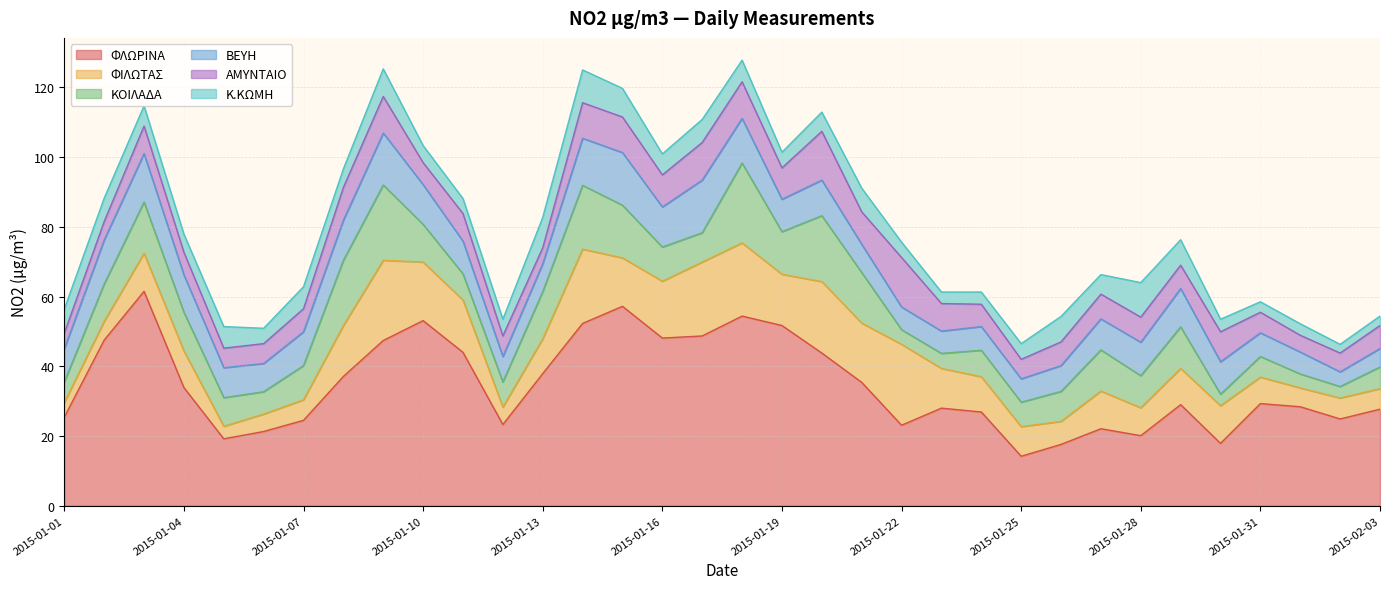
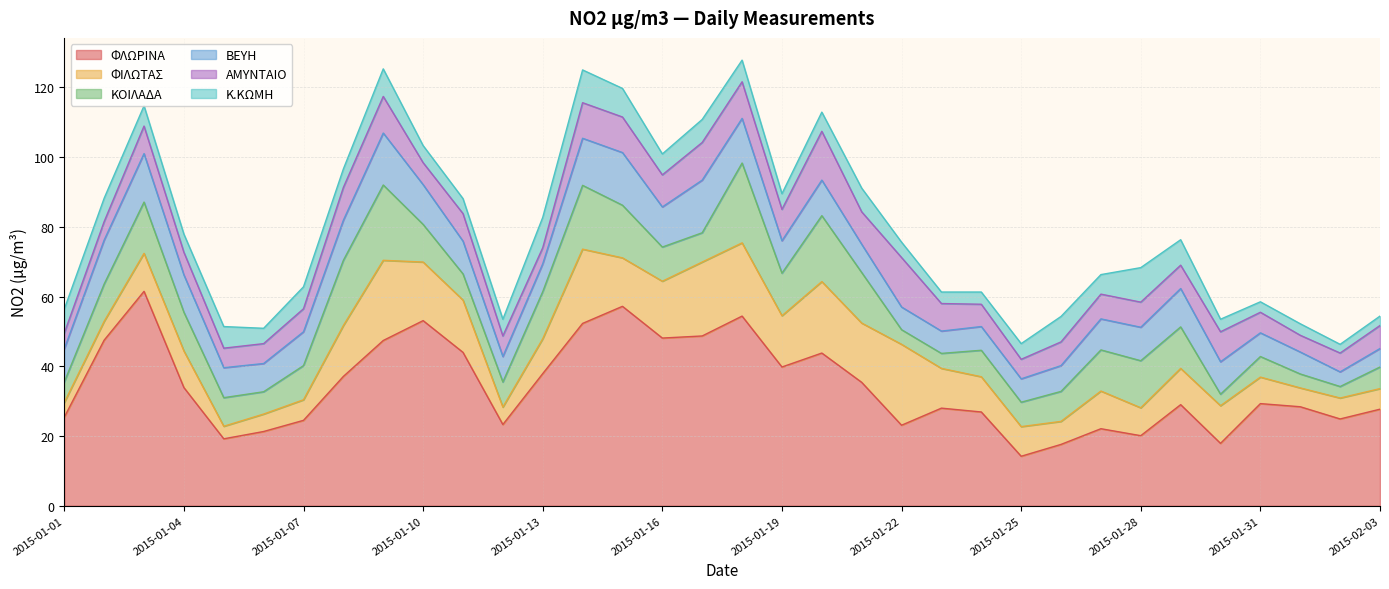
ΦΛΩΡΙΝΑ, 2015-01-19: 52 -> 40
ΚΟΙΛΑΔΑ, 2015-01-28: 9 -> 14
